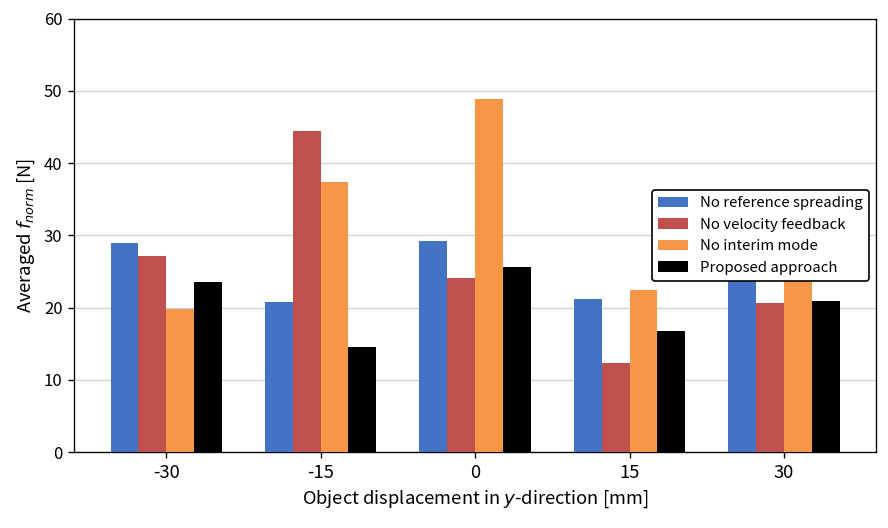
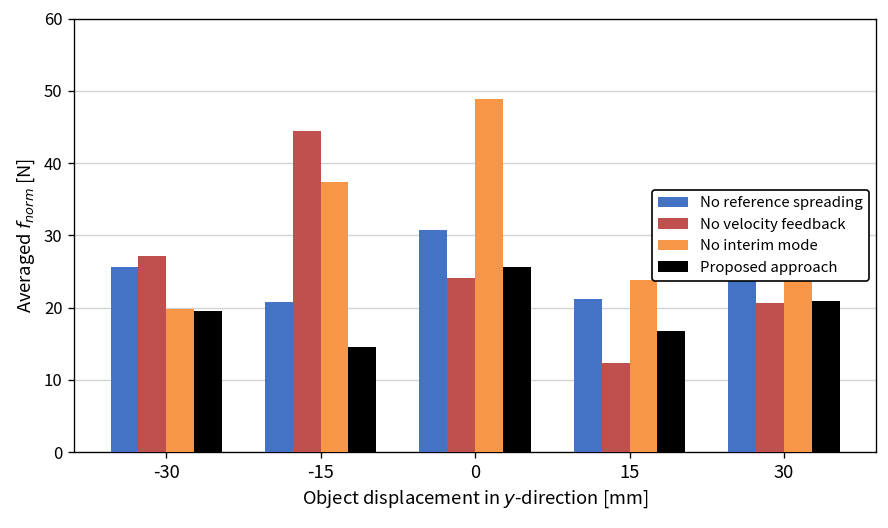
No reference spreading, -30: 29 -> 26
Proposed approach, -30: 24 -> 19
No reference spreading, 0: 29 -> 31
No interim mode, 15: 22 -> 24
